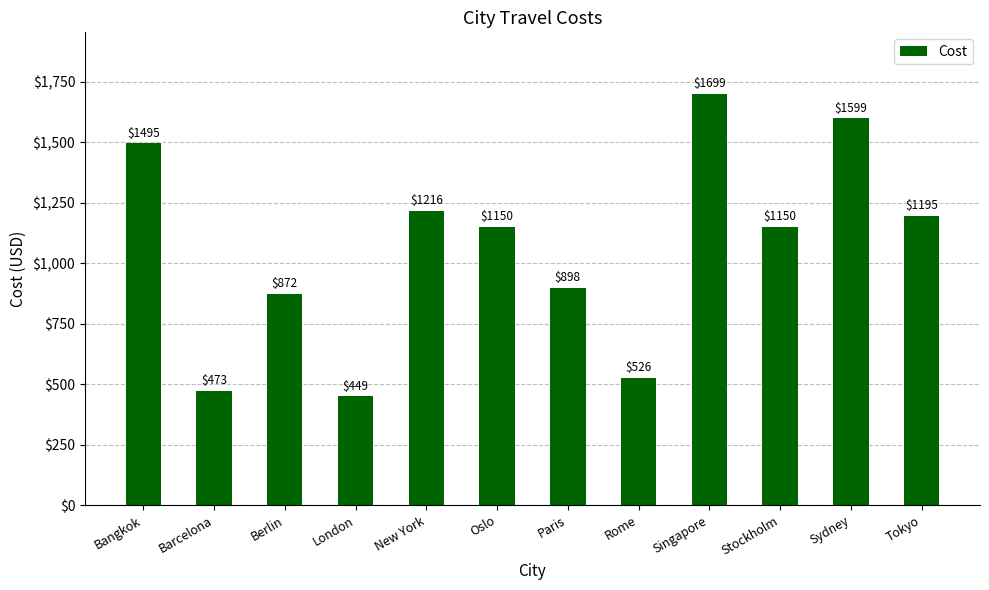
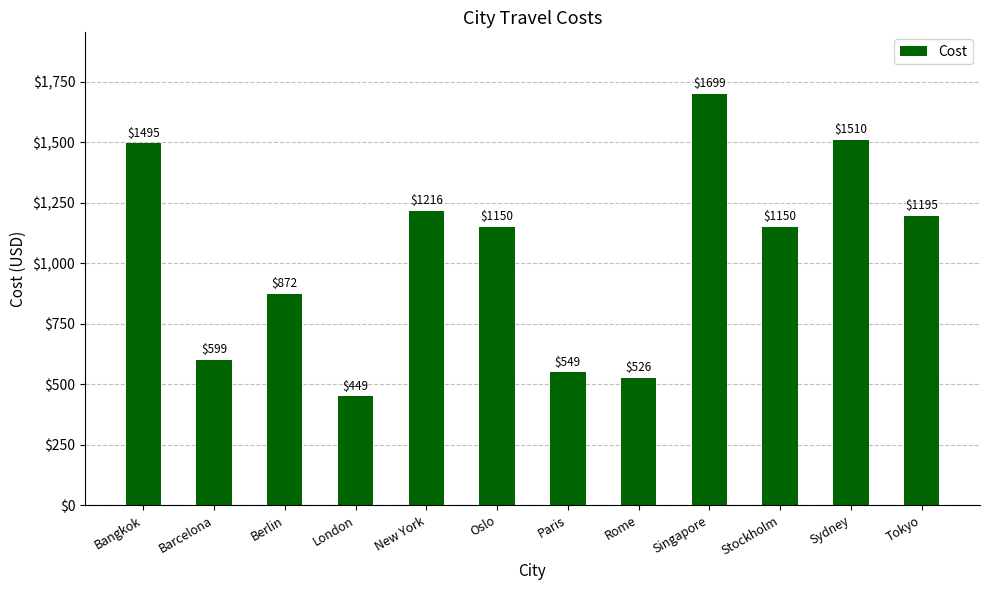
Barcelona: $473 -> $599
Paris: $898 -> $549
Sydney: $1599 -> $1510
